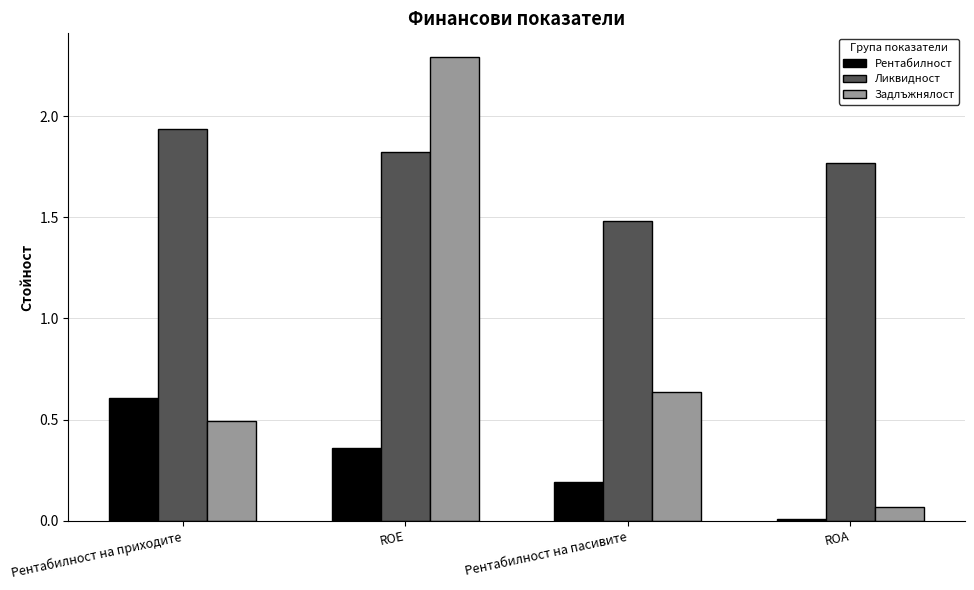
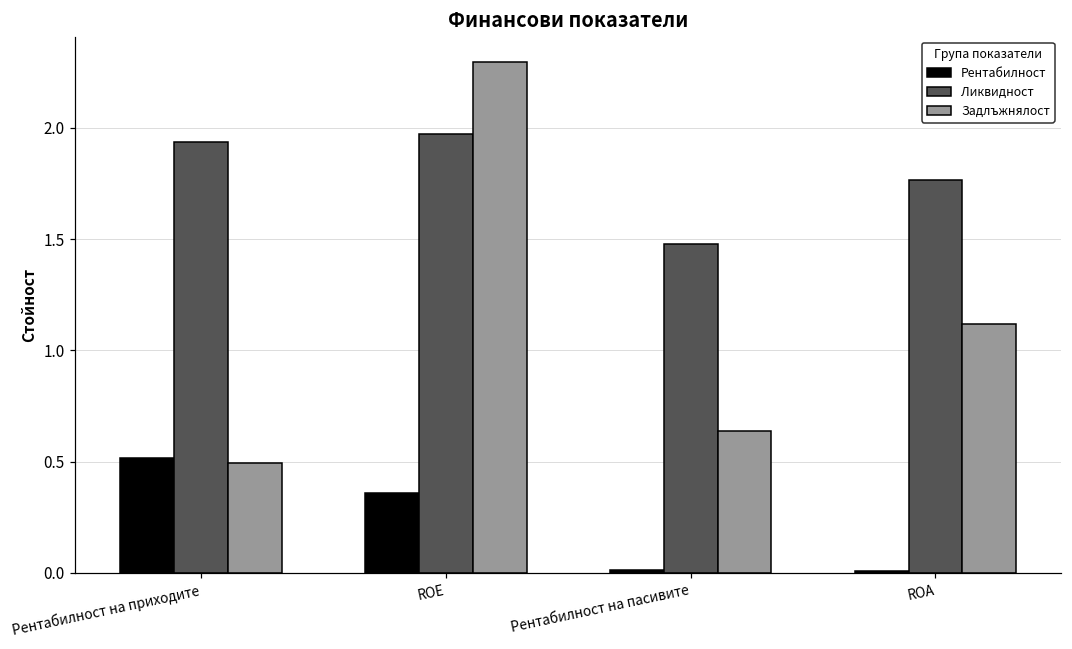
Рентабилност, Рентабилност на приходите: 0.61 -> 0.52
Ликвидност, ROE: 1.82 -> 1.97
Рентабилност, Рентабилност на пасивите: 0.19 -> 0.01
Задлъжнялост, ROA: 0.07 -> 1.12
